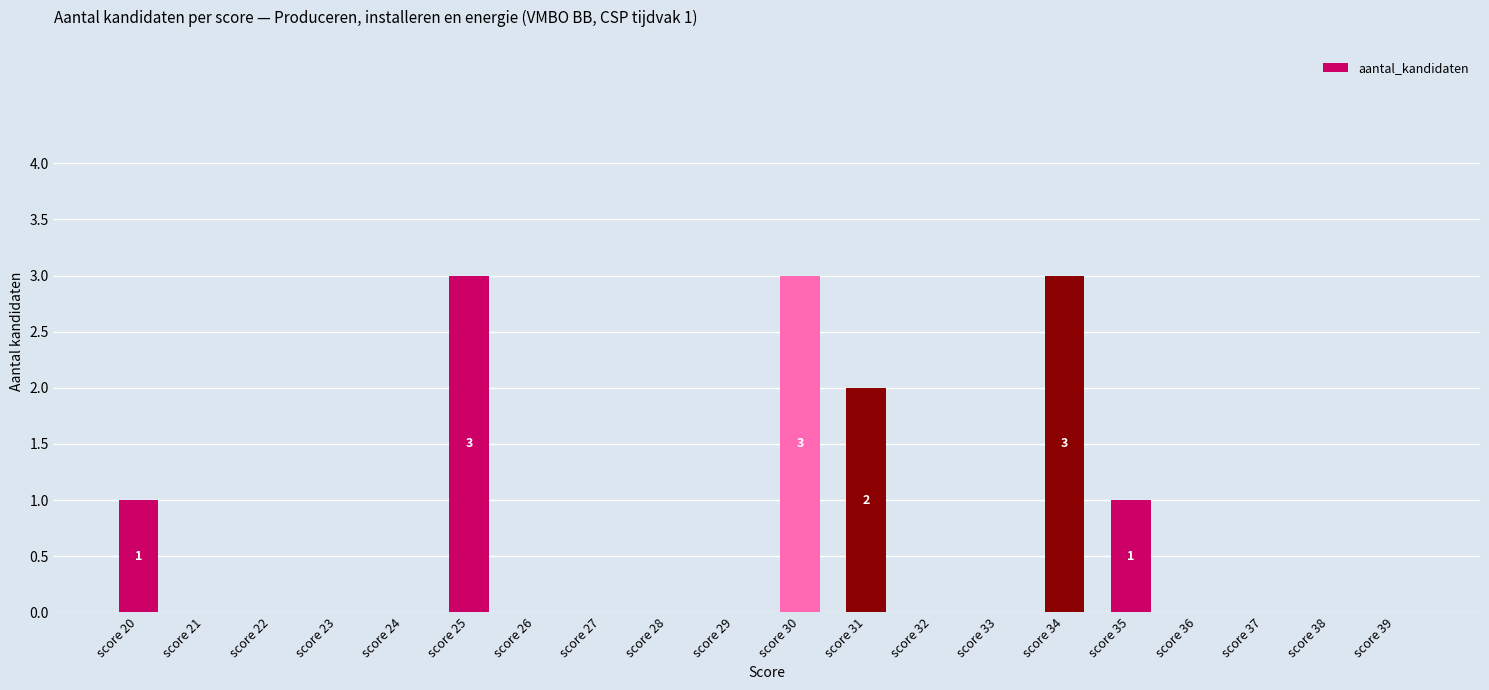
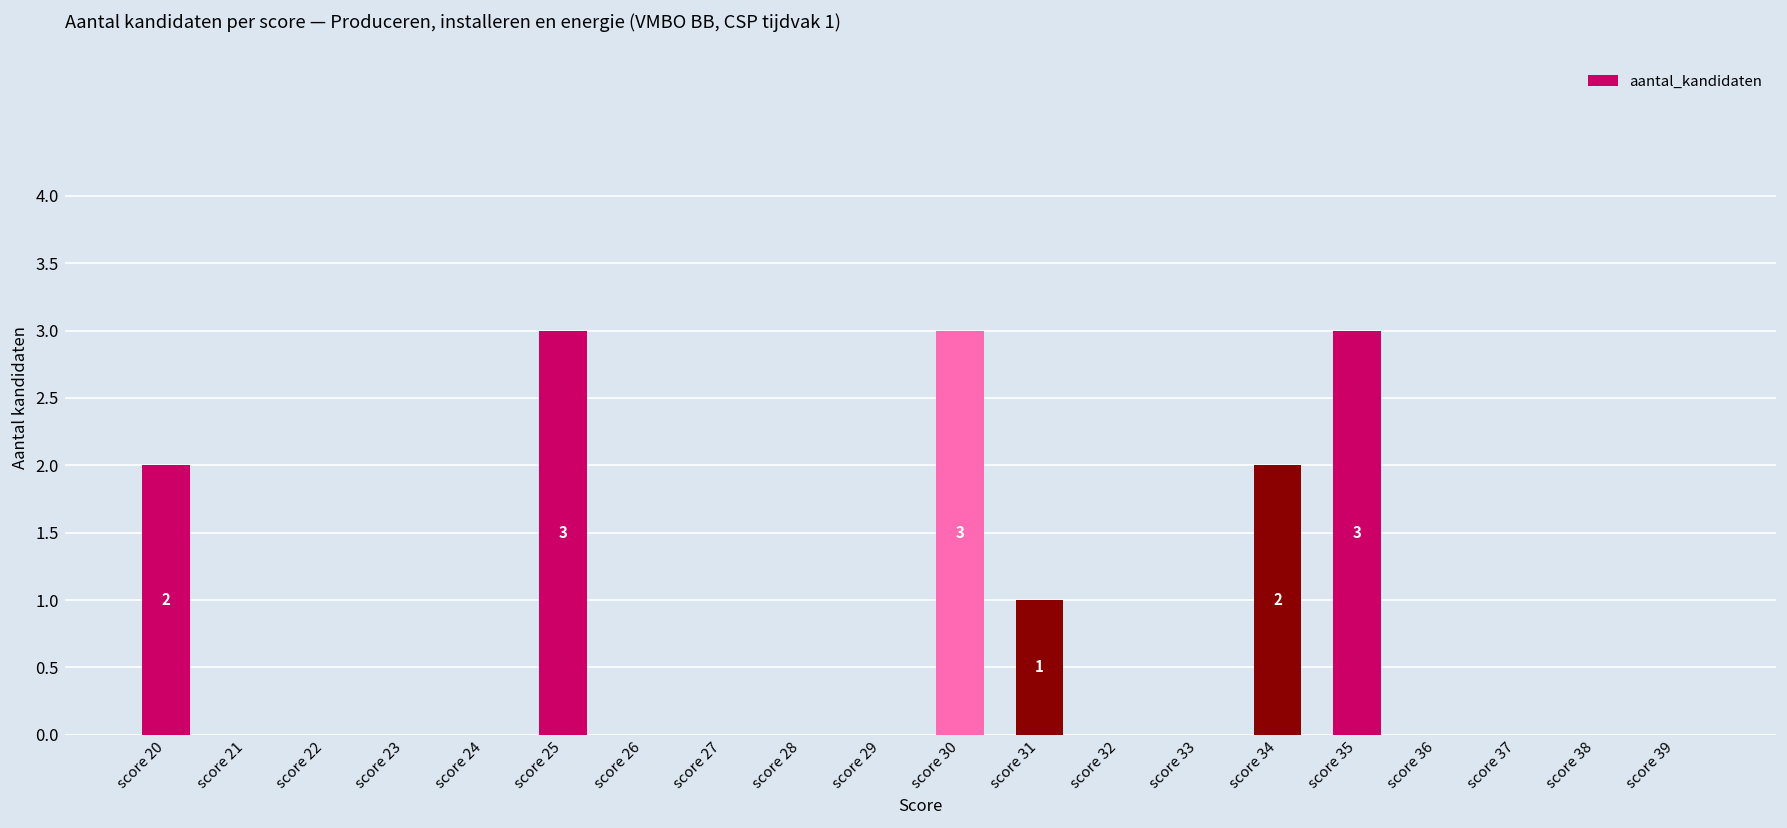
score 20: 1 -> 2
score 31: 2 -> 1
score 34: 3 -> 2
score 35: 1 -> 3
